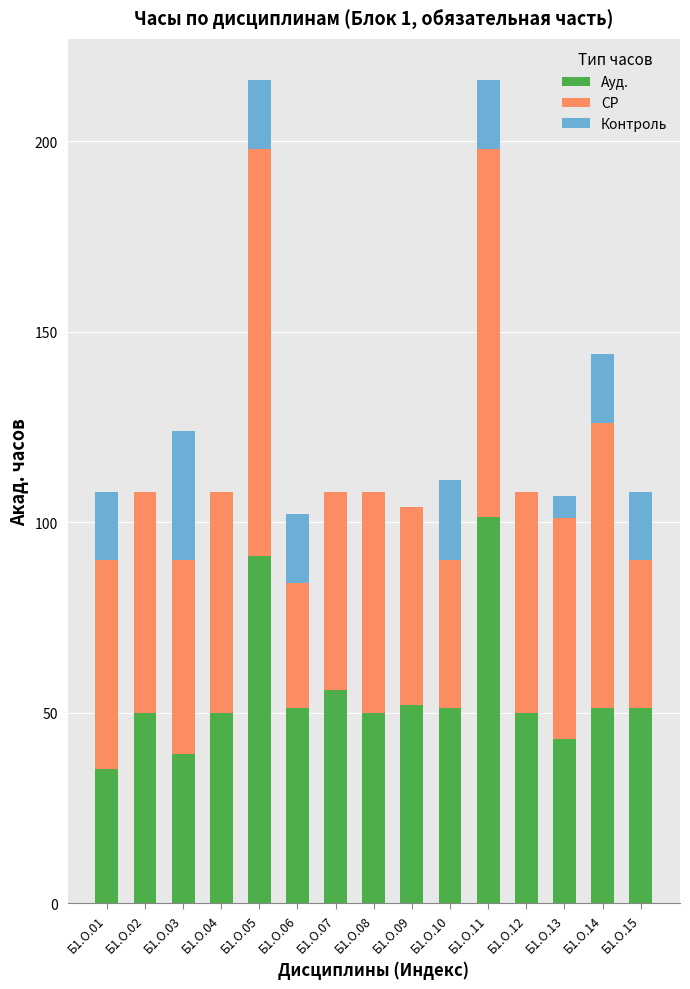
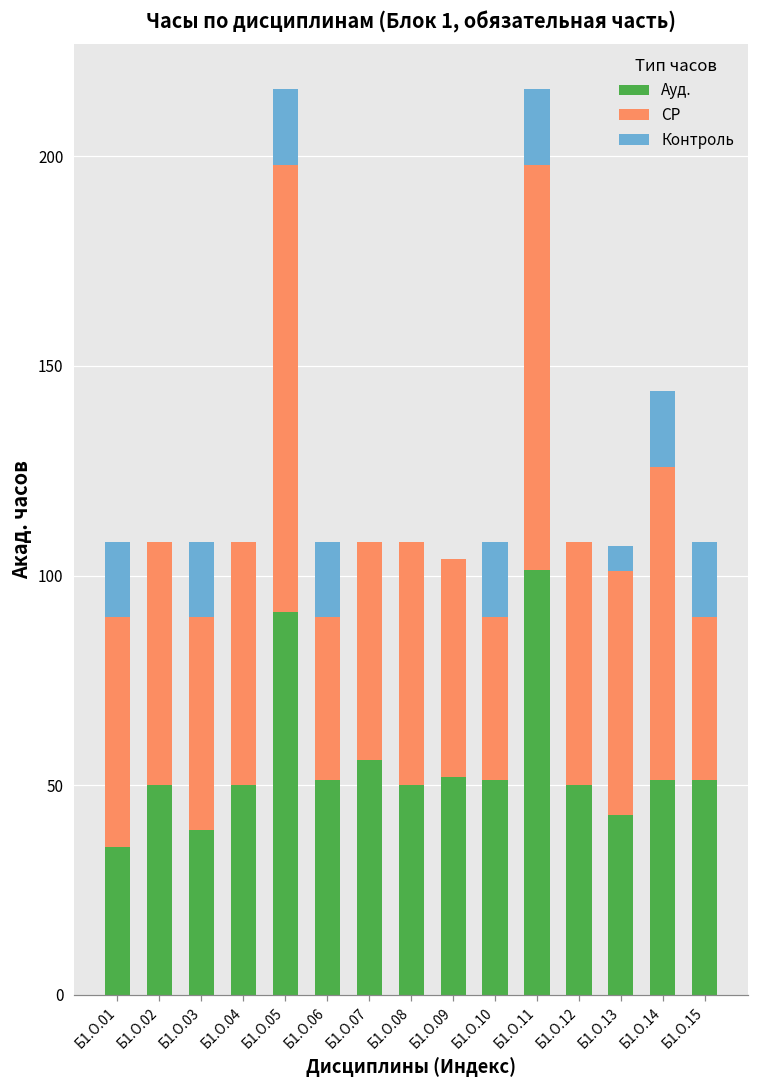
Контроль, Б1.О.03: 34 -> 18
СР, Б1.О.06: 33 -> 39
Контроль, Б1.О.10: 21 -> 18
